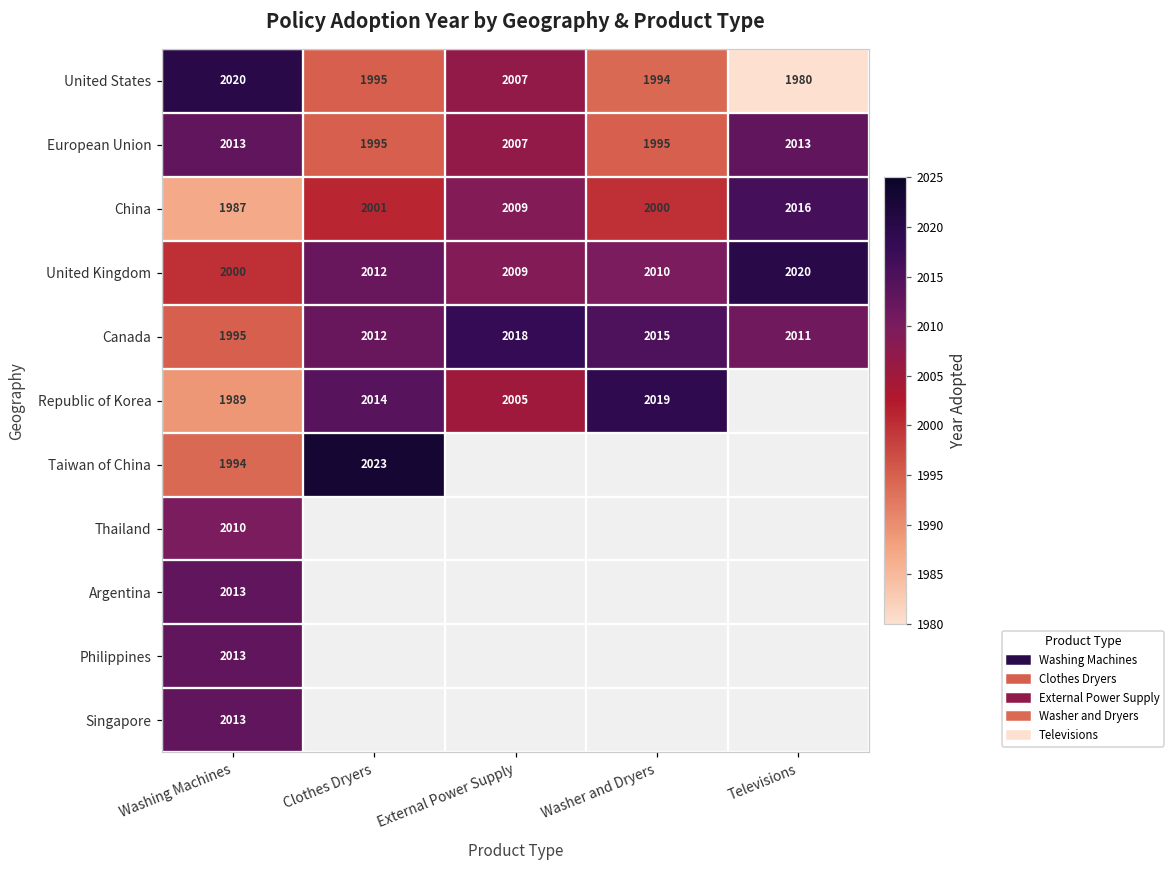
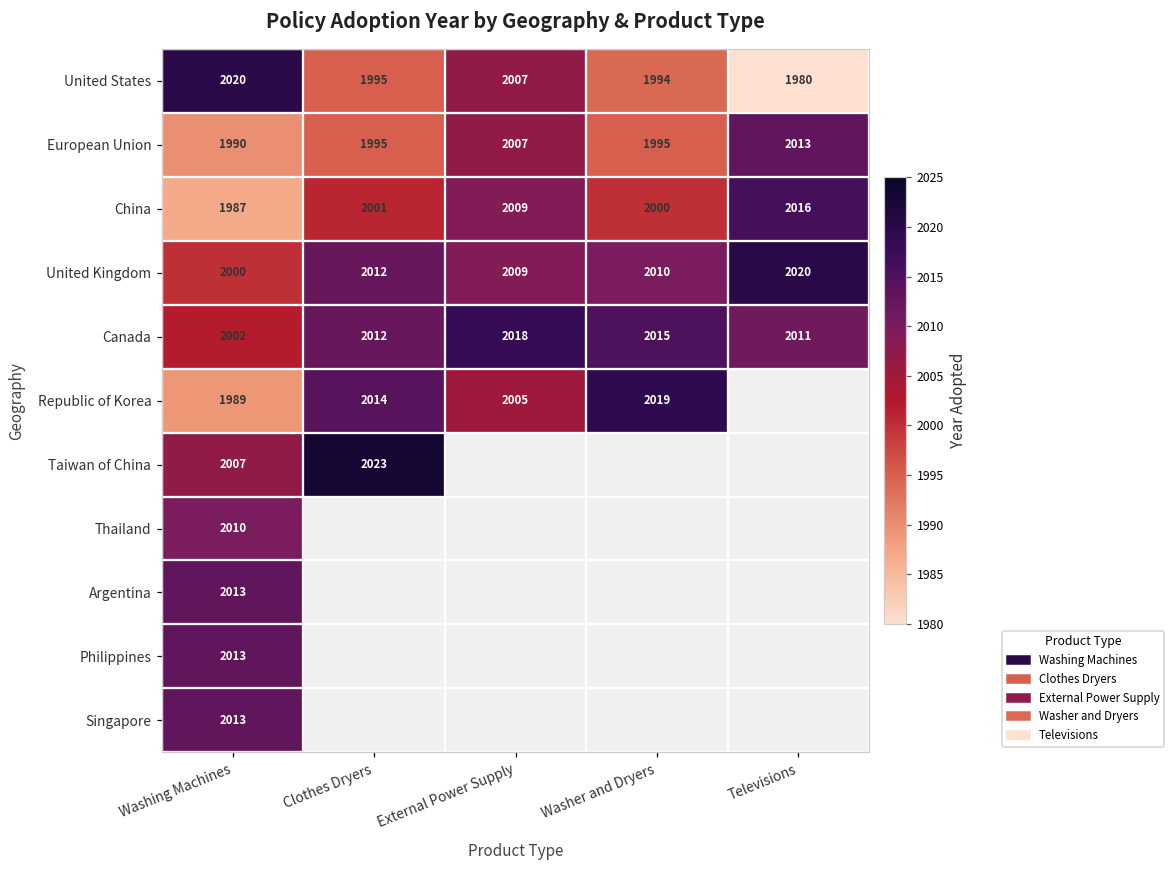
European Union, Washing Machines: 2013 -> 1990
Canada, Washing Machines: 1995 -> 2002
Taiwan of China, Washing Machines: 1994 -> 2007
